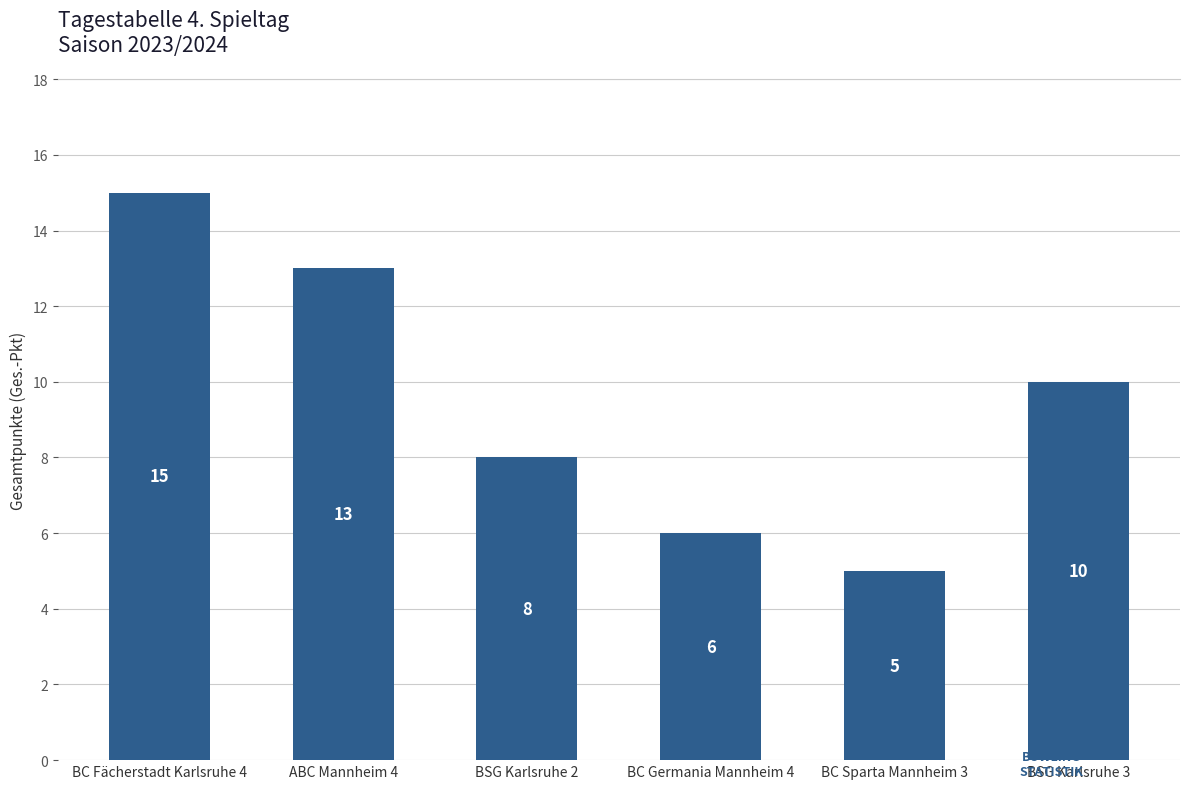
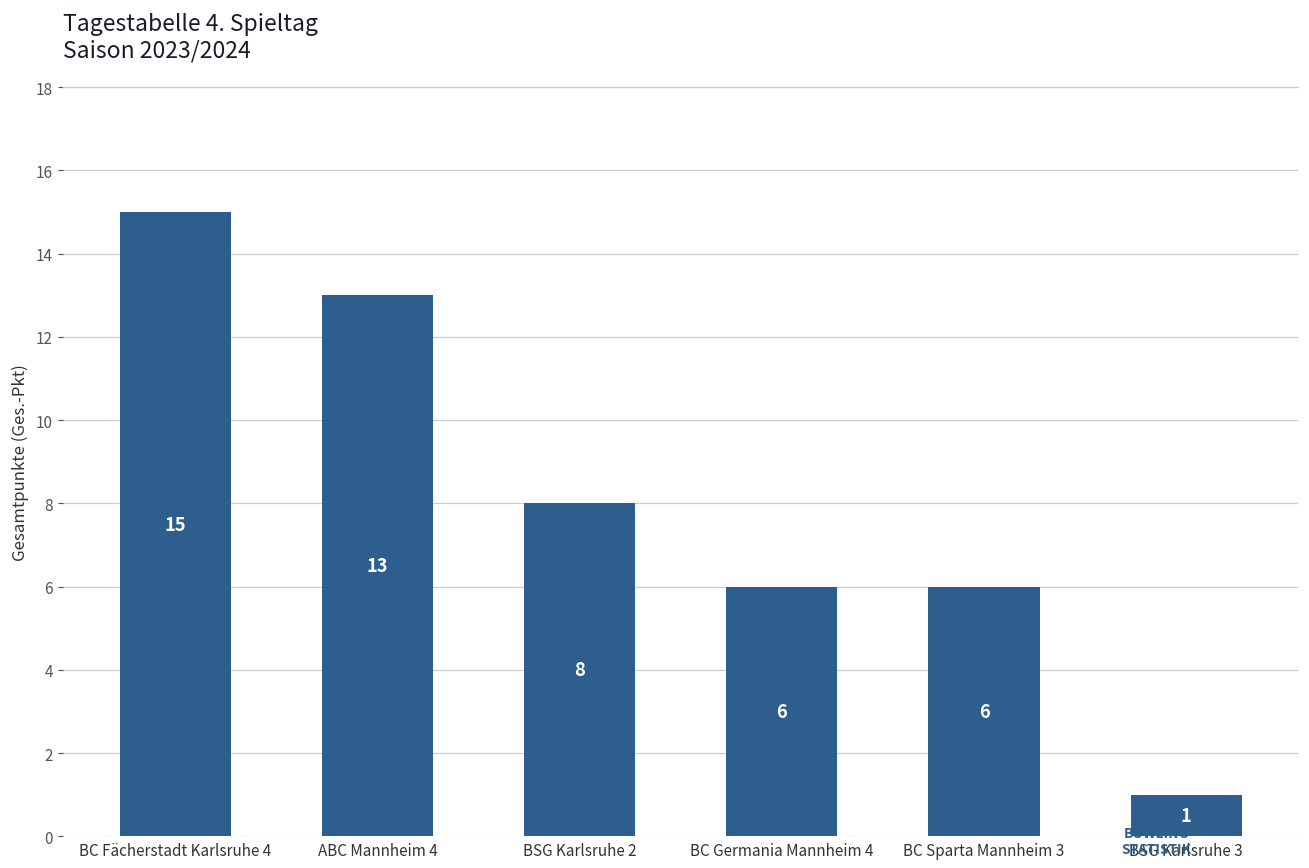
BC Sparta Mannheim 3: 5 -> 6
BSG Karlsruhe 3: 10 -> 1
